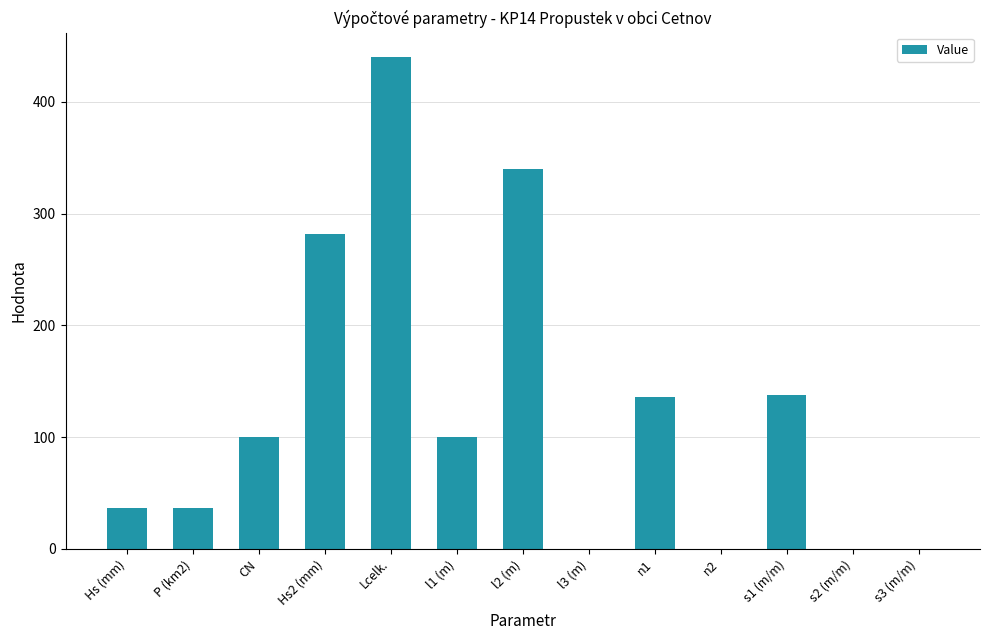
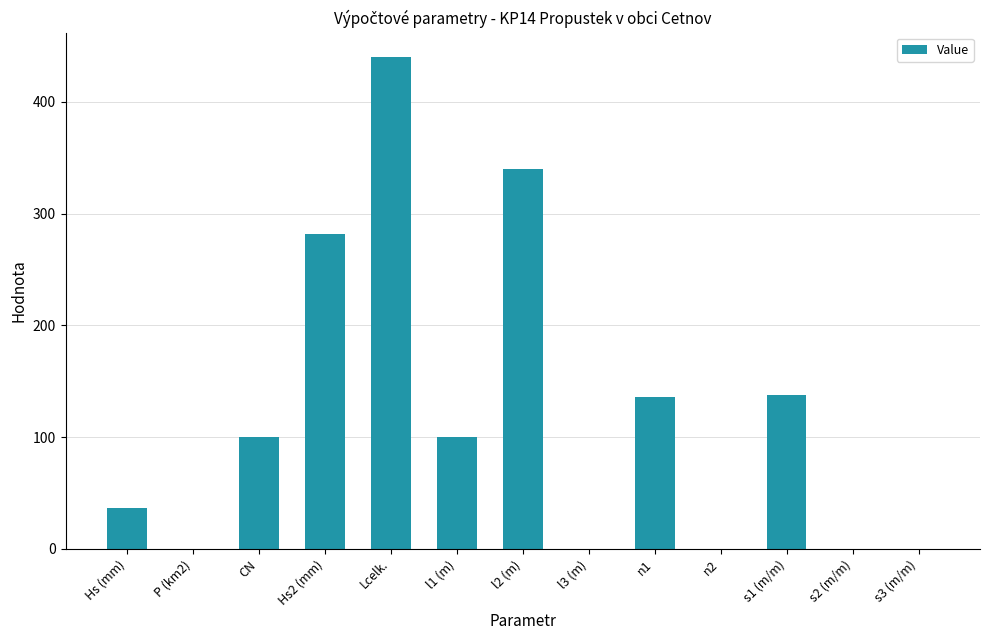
P (km2): 37 -> 0
